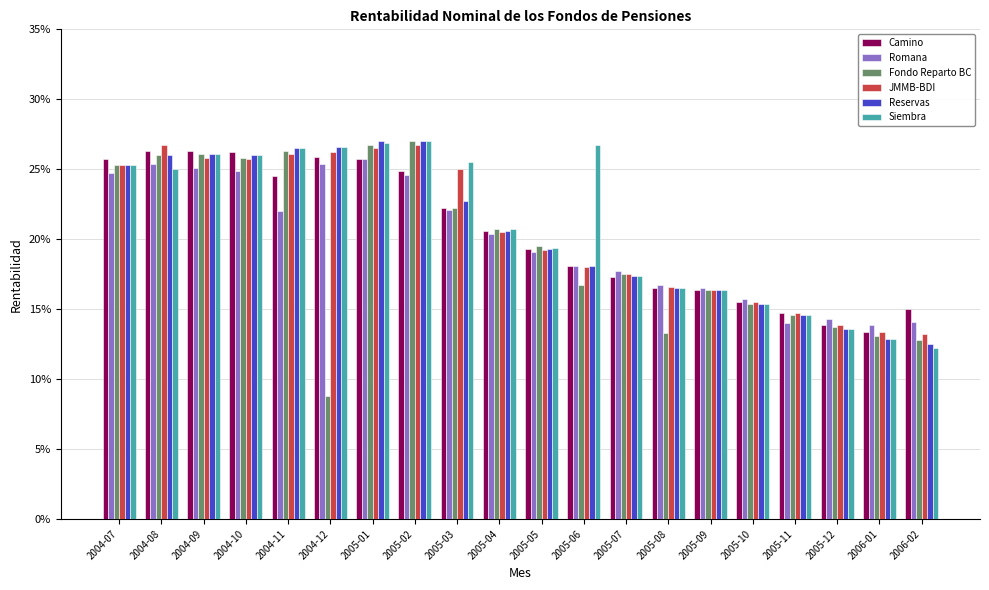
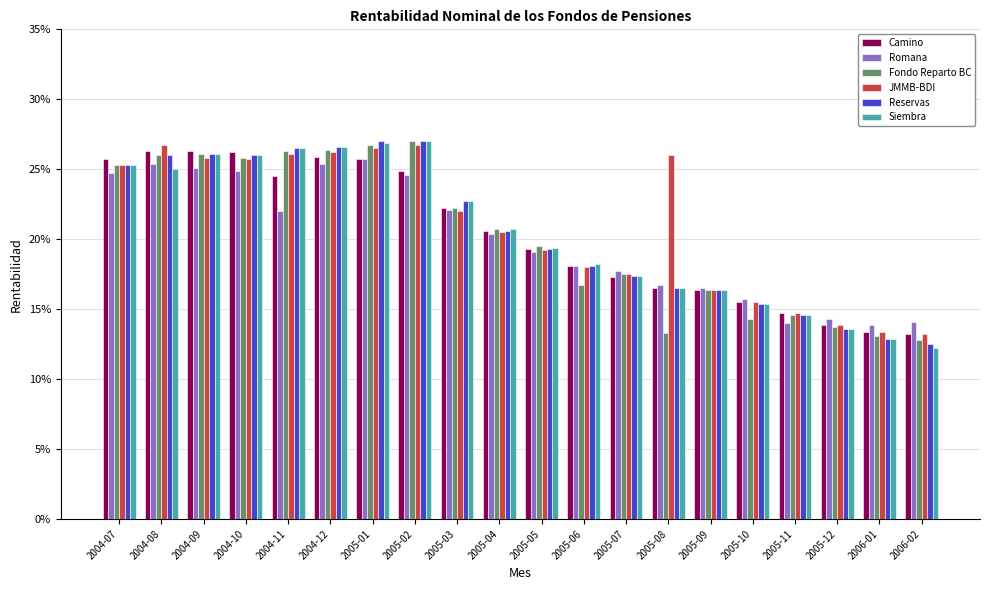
Fondo Reparto BC, 2004-12: 8.8% -> 26.4%
JMMB-BDI, 2005-03: 25.0% -> 22.0%
Siembra, 2005-03: 25.5% -> 22.7%
Siembra, 2005-06: 26.7% -> 18.2%
JMMB-BDI, 2005-08: 16.6% -> 26.0%
Fondo Reparto BC, 2005-10: 15.4% -> 14.3%
Camino, 2006-02: 15.0% -> 13.2%
